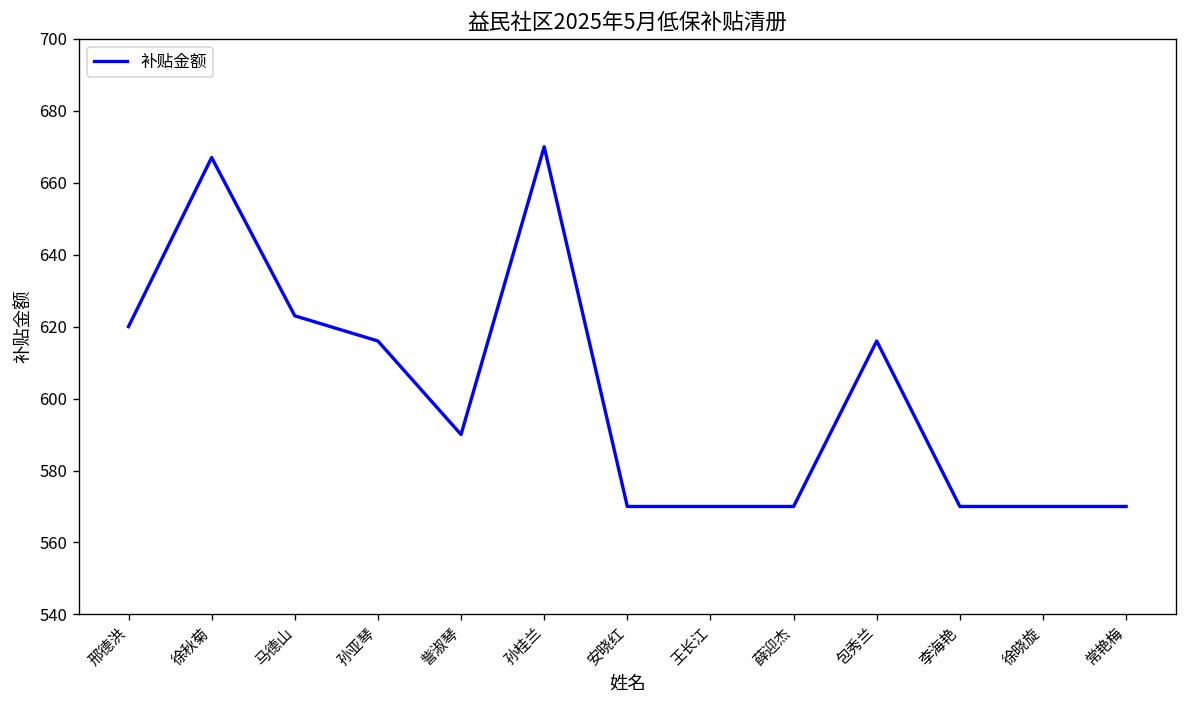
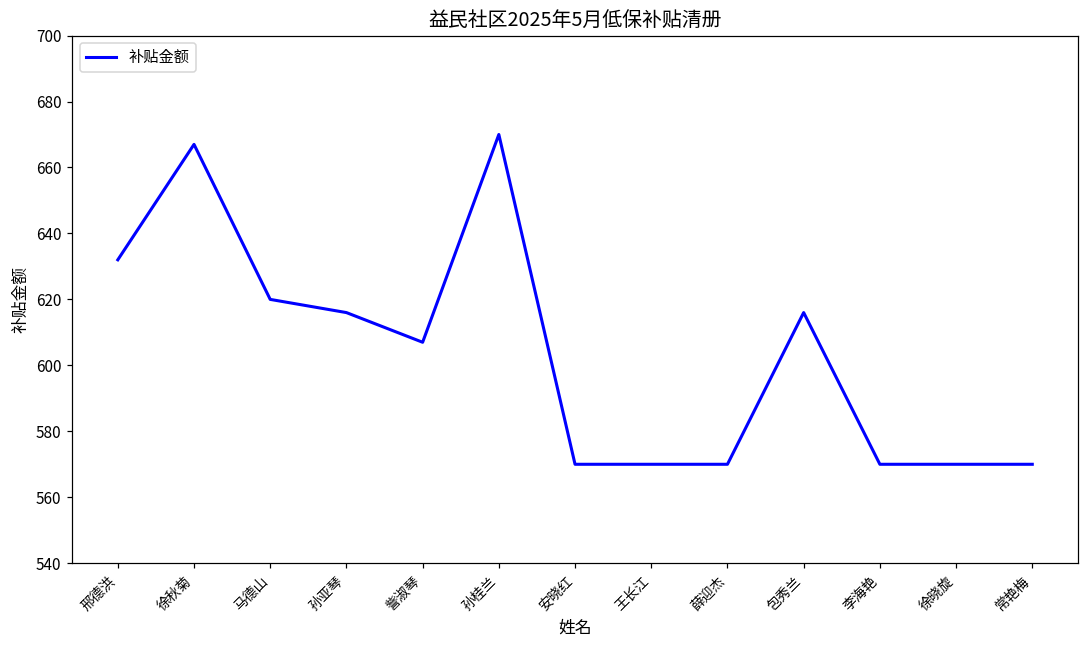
邢德洪: 620 -> 632
马德山: 623 -> 620
訾淑琴: 590 -> 607
